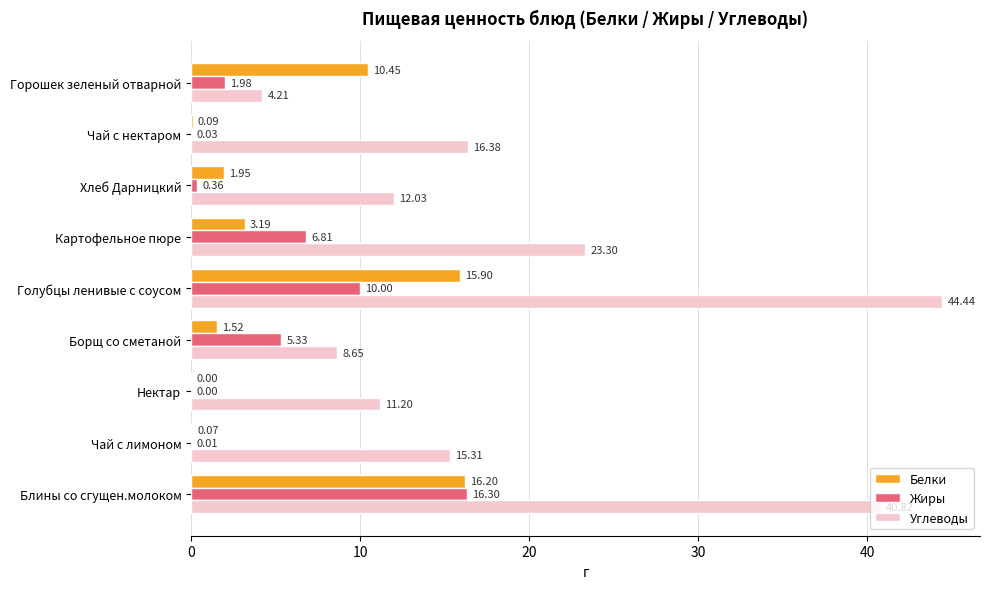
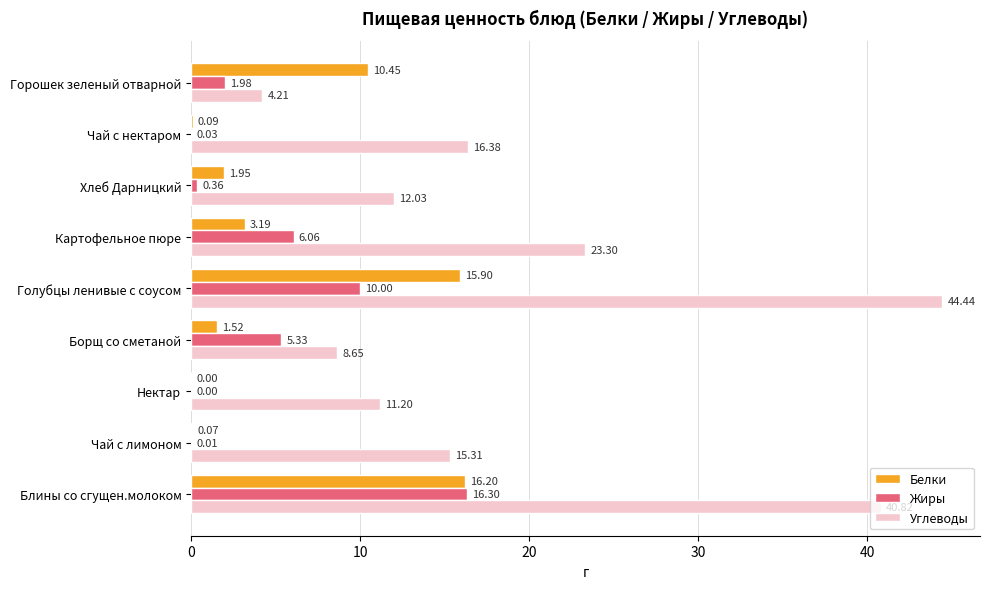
Жиры, Картофельное пюре: 6.81 -> 6.06
